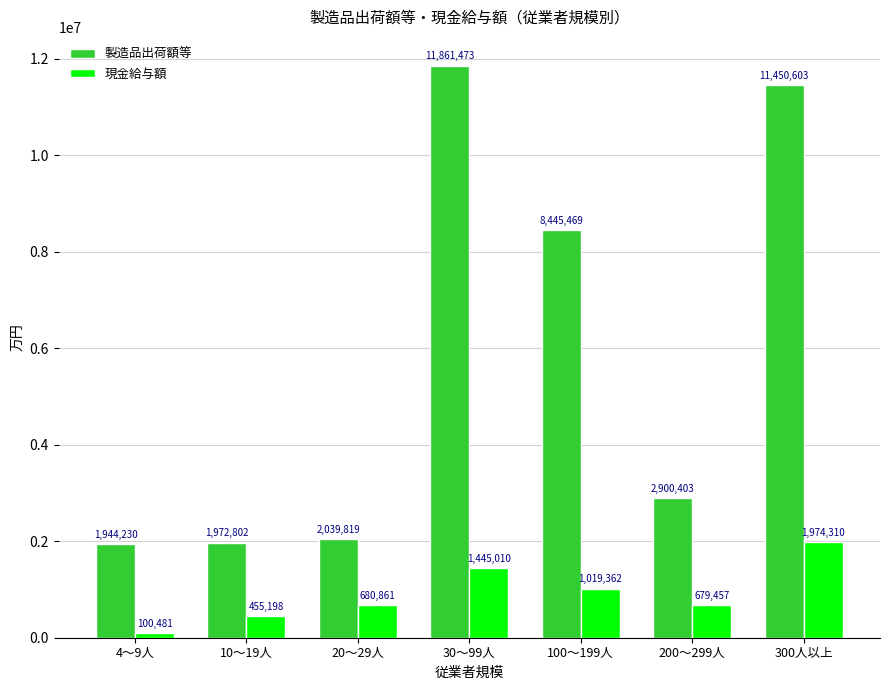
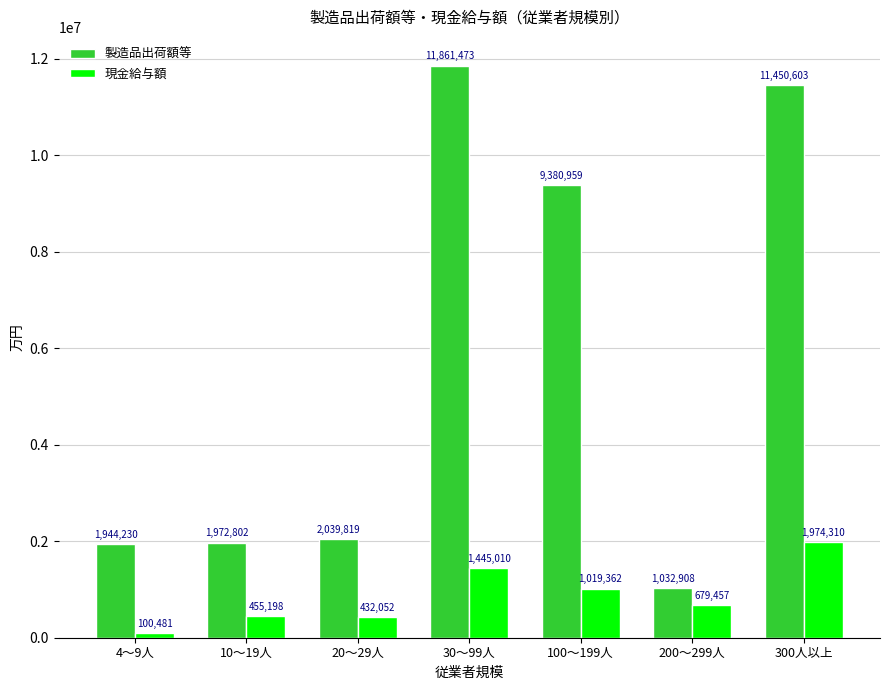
現金給与額, 20～29人: 680,861 -> 432,052
製造品出荷額等, 100～199人: 8,445,469 -> 9,380,959
製造品出荷額等, 200～299人: 2,900,403 -> 1,032,908
